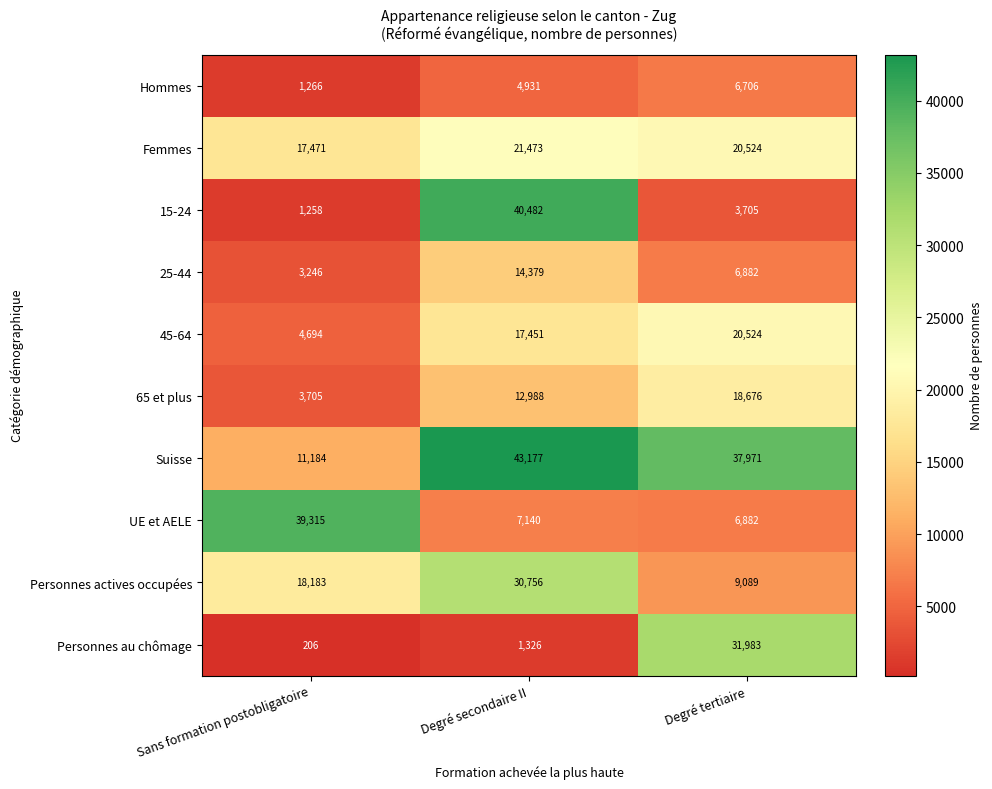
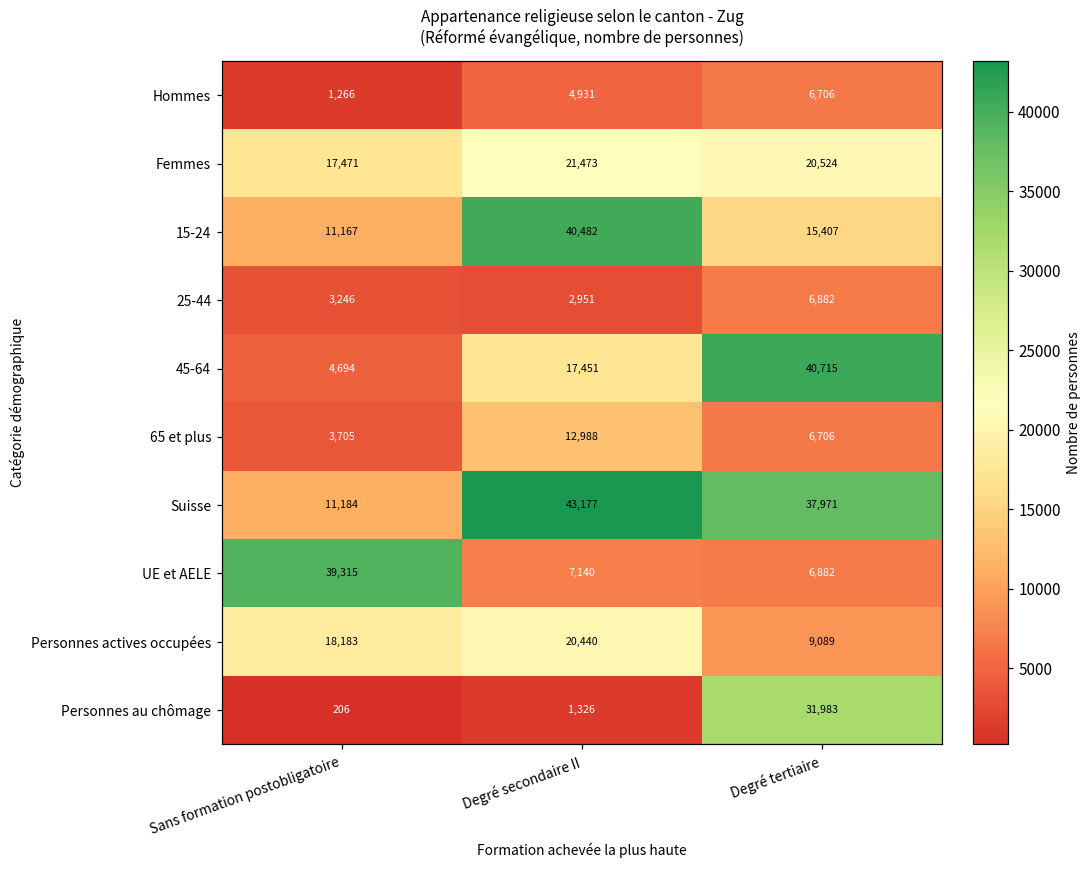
15-24, Sans formation postobligatoire: 1,258 -> 11,167
15-24, Degré tertiaire: 3,705 -> 15,407
25-44, Degré secondaire II: 14,379 -> 2,951
45-64, Degré tertiaire: 20,524 -> 40,715
65 et plus, Degré tertiaire: 18,676 -> 6,706
Personnes actives occupées, Degré secondaire II: 30,756 -> 20,440
